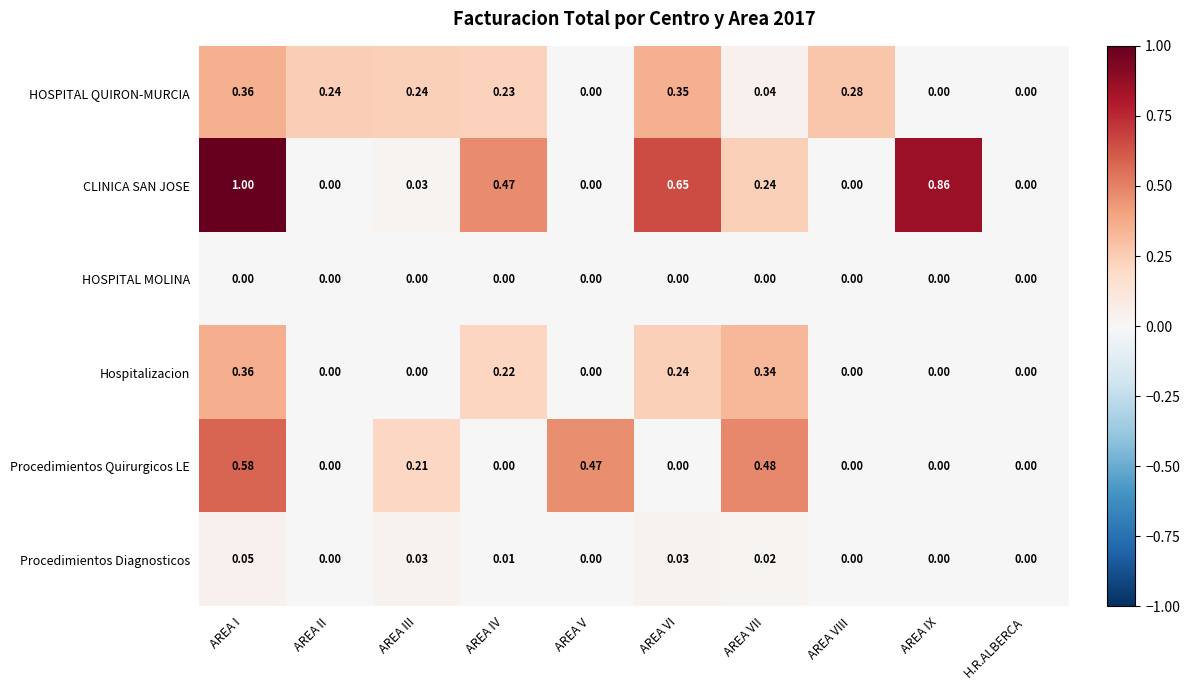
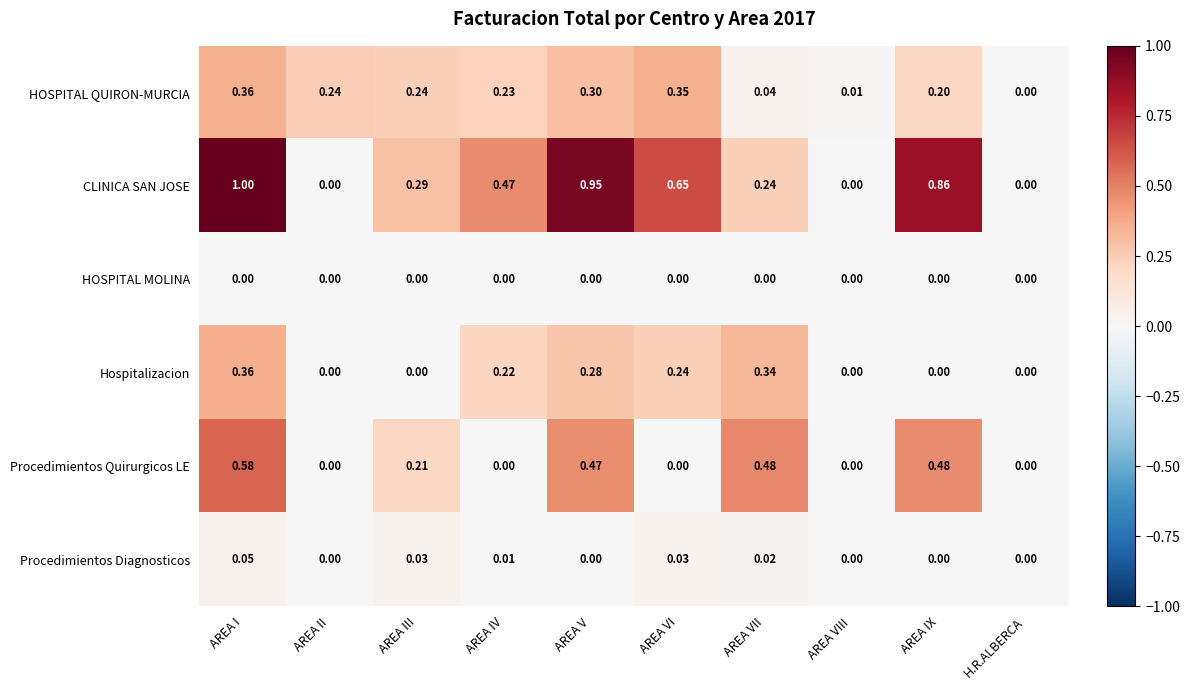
HOSPITAL QUIRON-MURCIA, AREA V: 0.00 -> 0.30
HOSPITAL QUIRON-MURCIA, AREA VIII: 0.28 -> 0.01
HOSPITAL QUIRON-MURCIA, AREA IX: 0.00 -> 0.20
CLINICA SAN JOSE, AREA III: 0.03 -> 0.29
CLINICA SAN JOSE, AREA V: 0.00 -> 0.95
Hospitalizacion, AREA V: 0.00 -> 0.28
Procedimientos Quirurgicos LE, AREA IX: 0.00 -> 0.48
